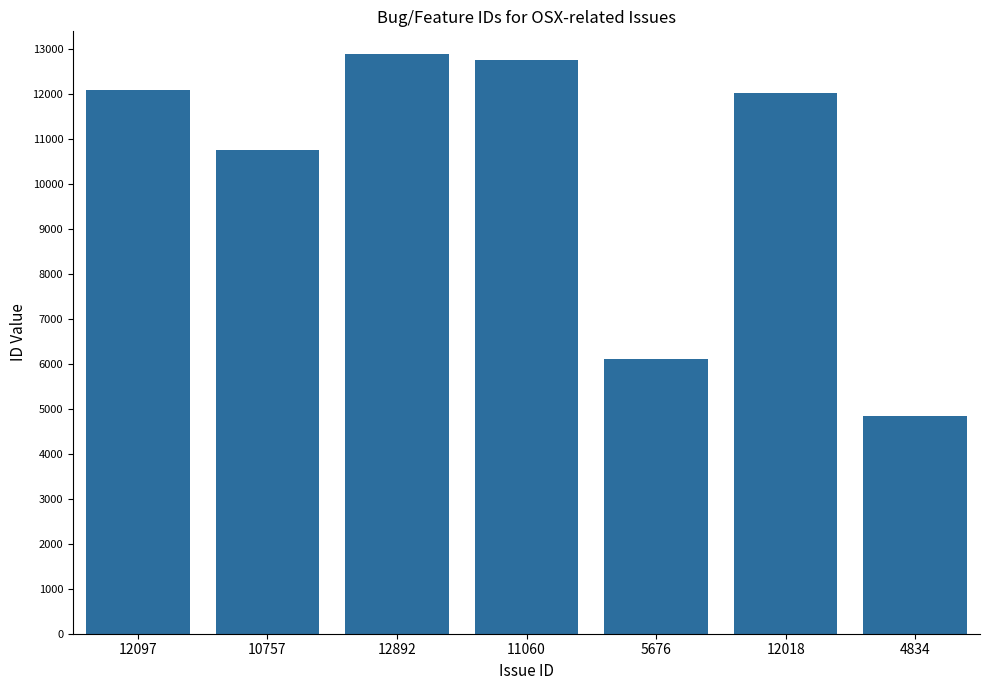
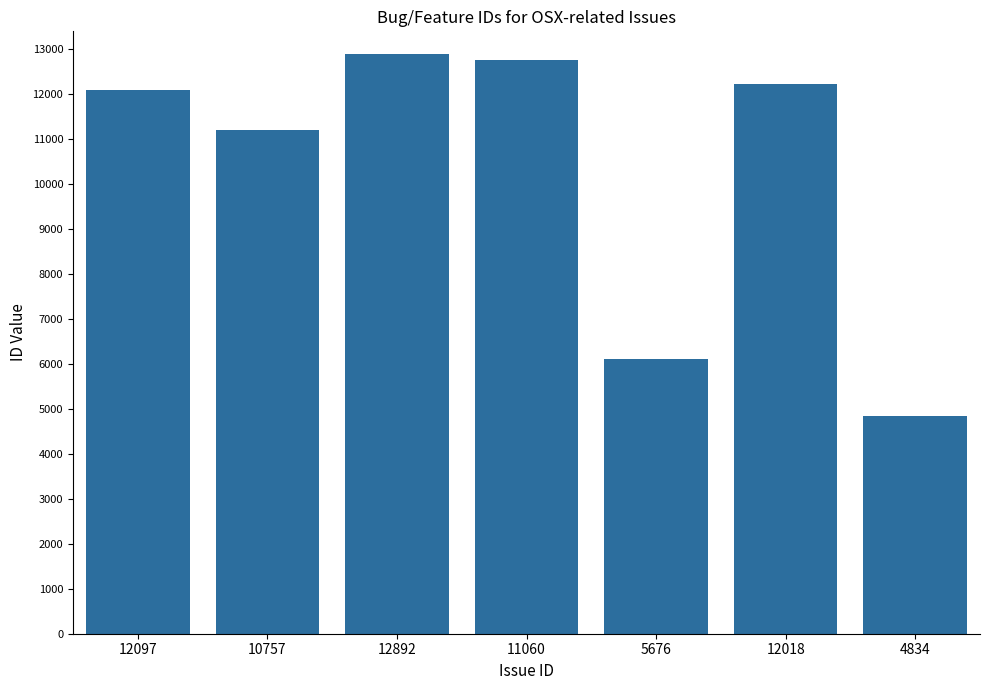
10757: 10800 -> 11200
12018: 12000 -> 12200
